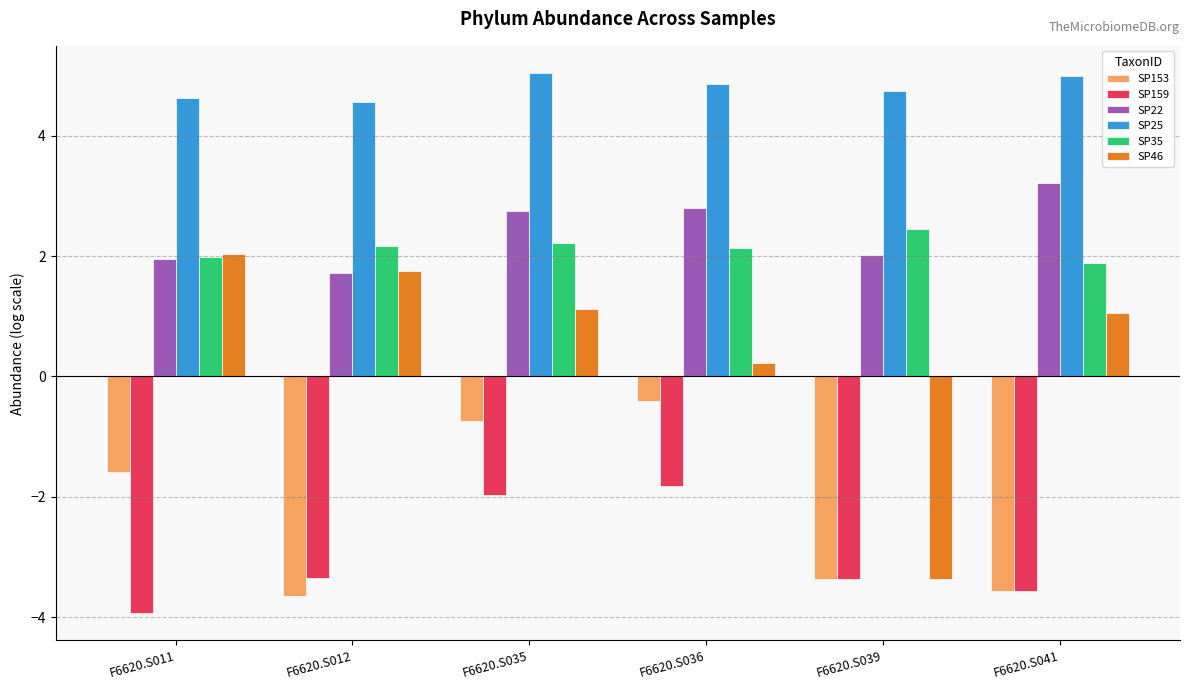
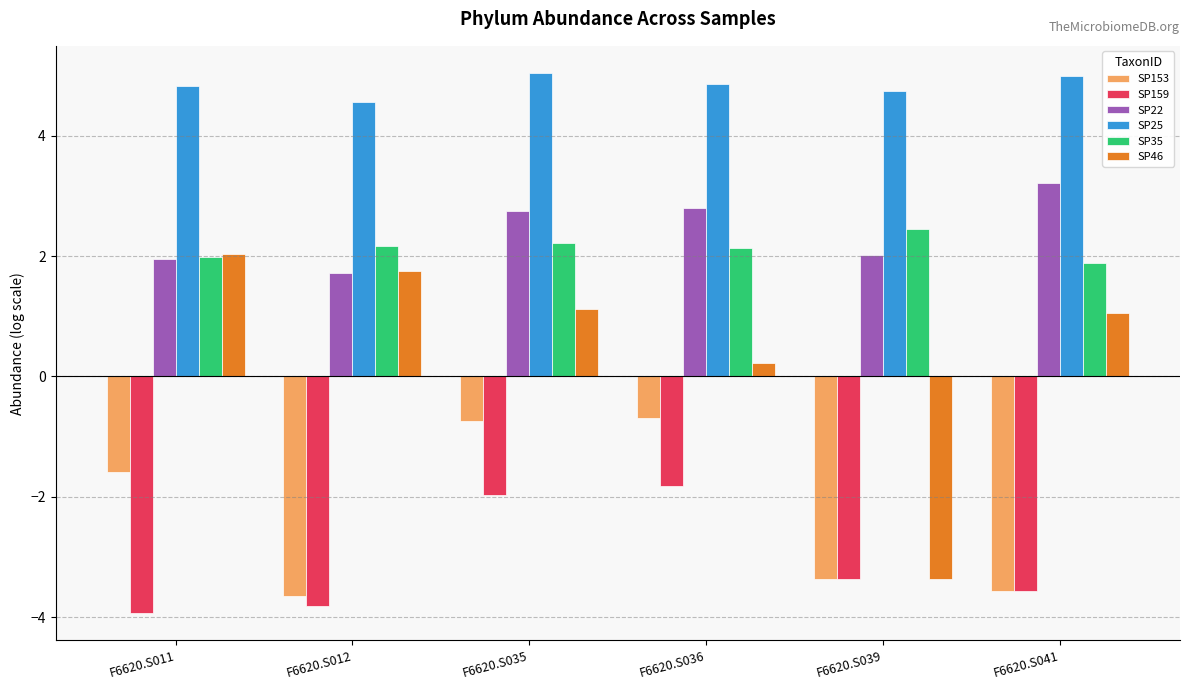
SP25, F6620.S011: 4.6 -> 4.8
SP159, F6620.S012: -3.3 -> -3.8
SP153, F6620.S036: -0.4 -> -0.7
